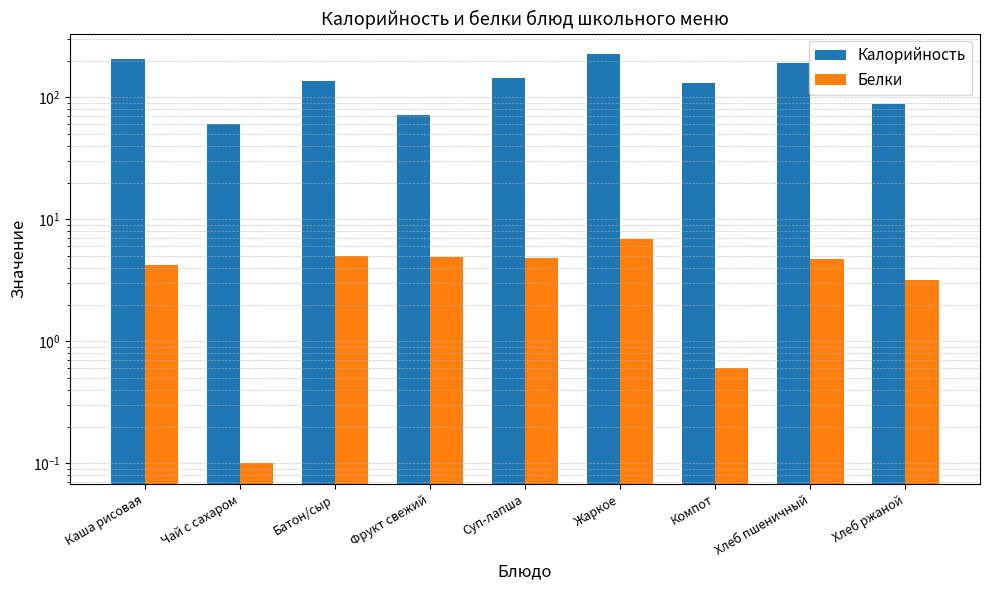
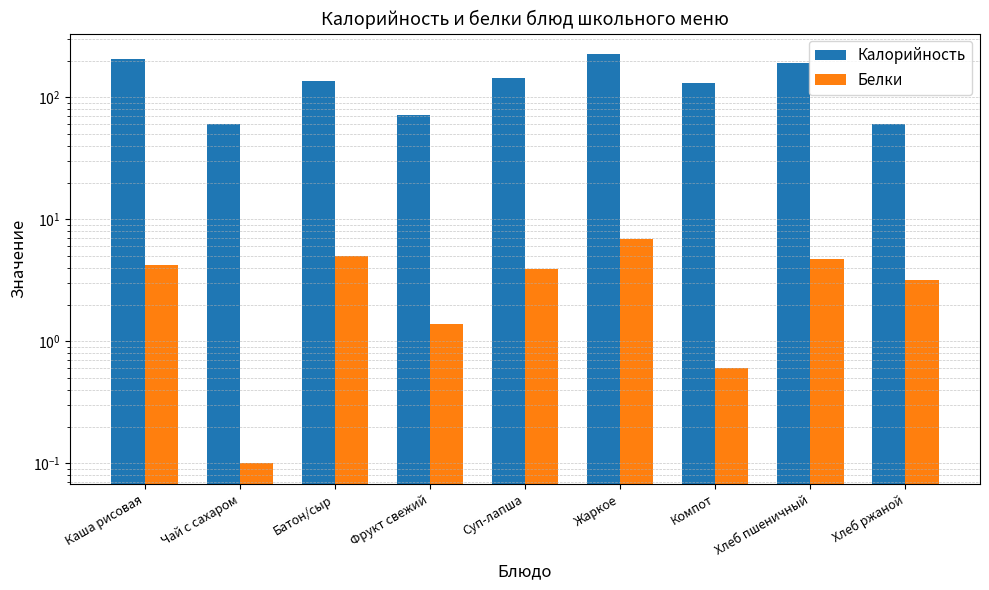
Белки, Фрукт свежий: 4.9 -> 1.4
Белки, Суп-лапша: 4.8 -> 3.9
Калорийность, Хлеб ржаной: 90 -> 60
